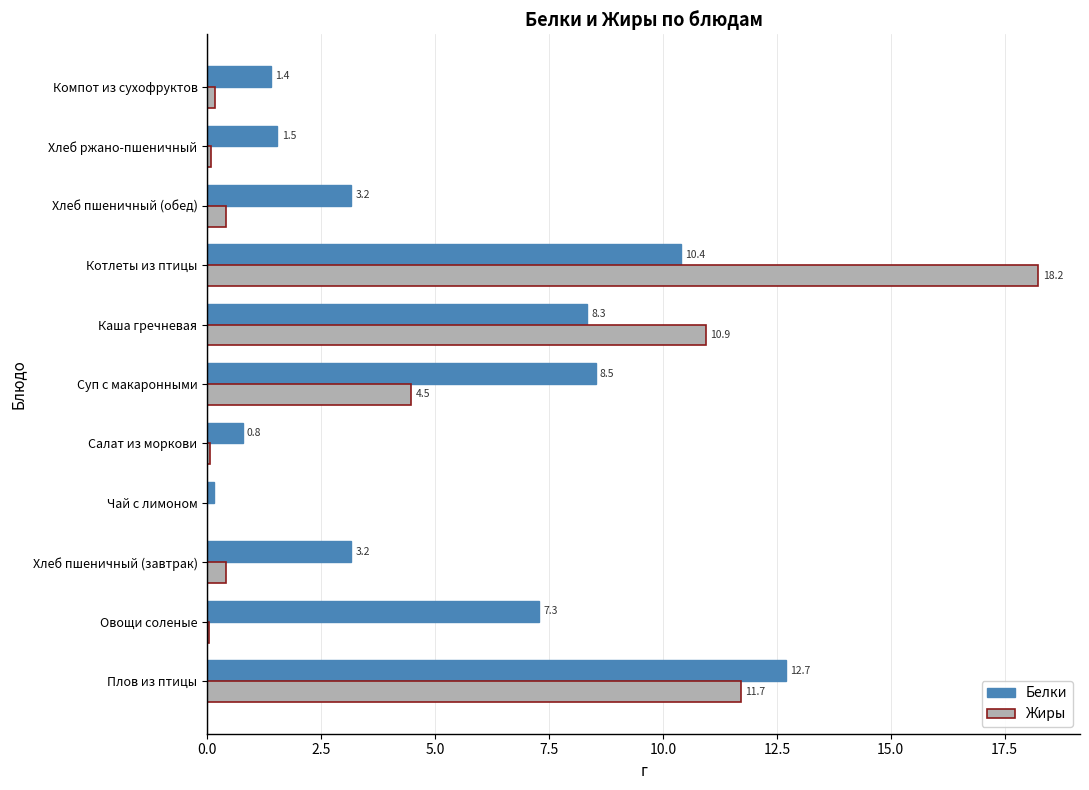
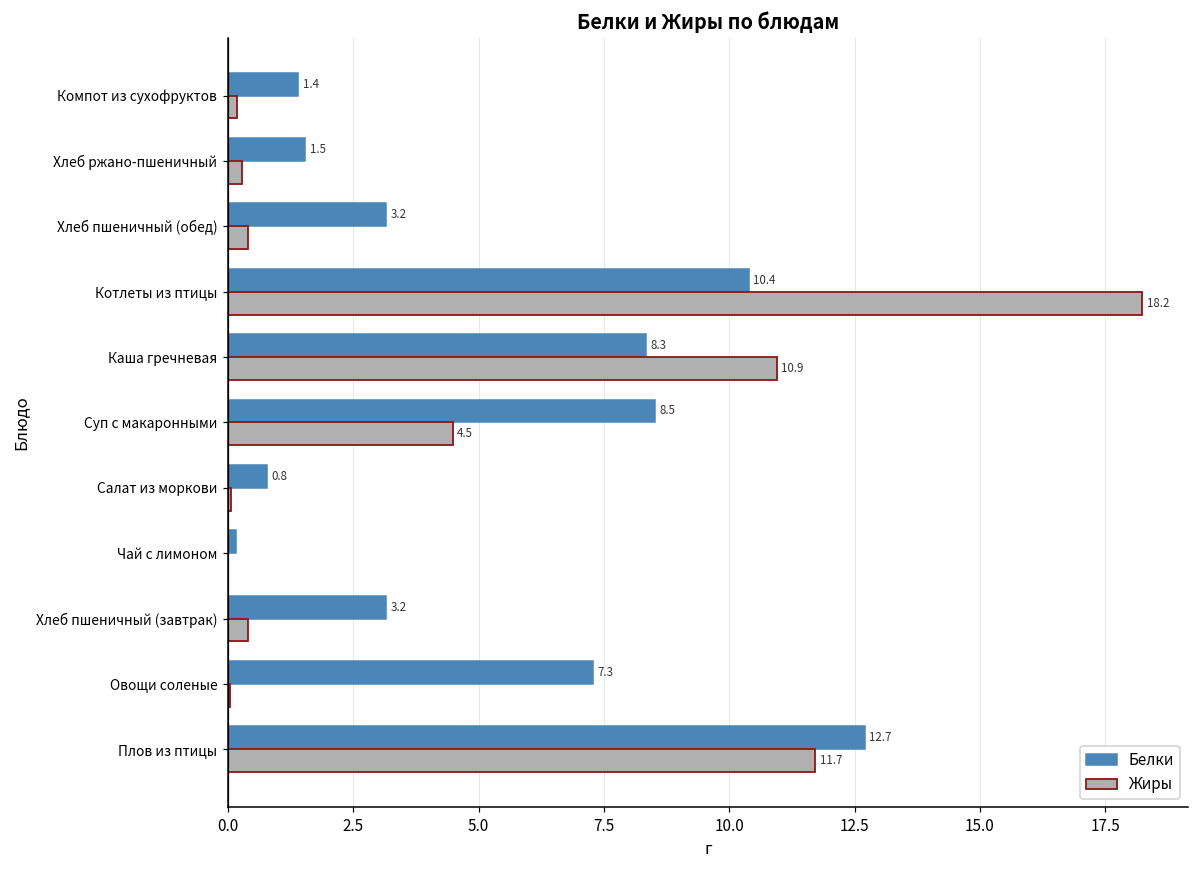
Жиры, Хлеб ржано-пшеничный: 0.1 -> 0.3
